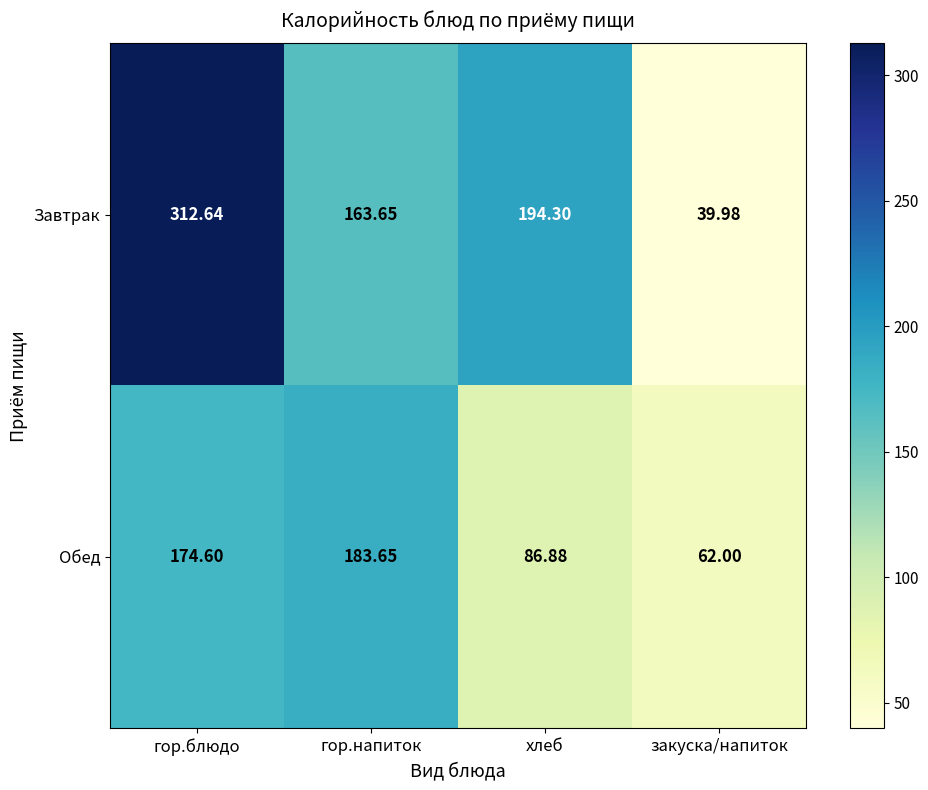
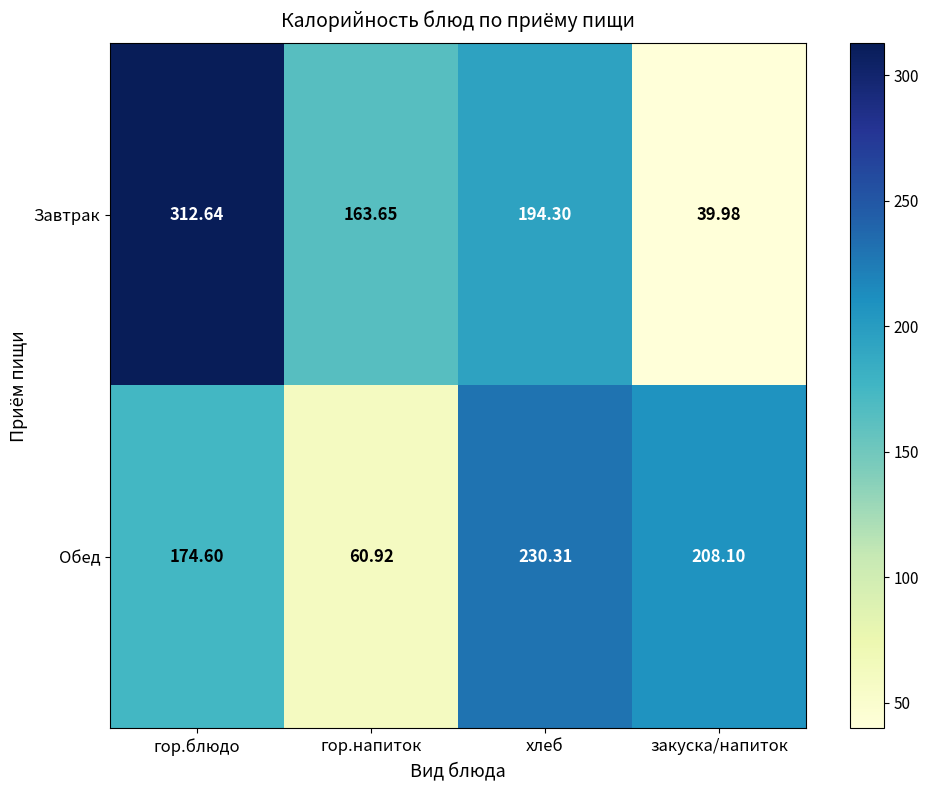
Обед, гор.напиток: 183.65 -> 60.92
Обед, хлеб: 86.88 -> 230.31
Обед, закуска/напиток: 62.00 -> 208.10
